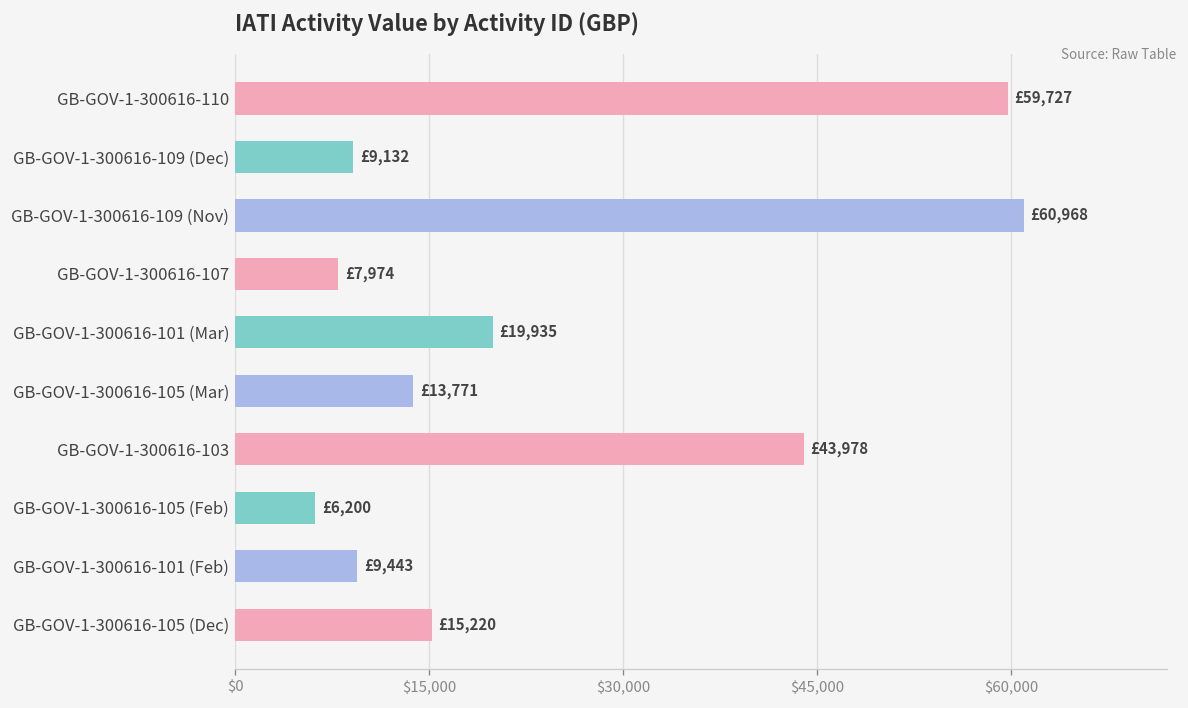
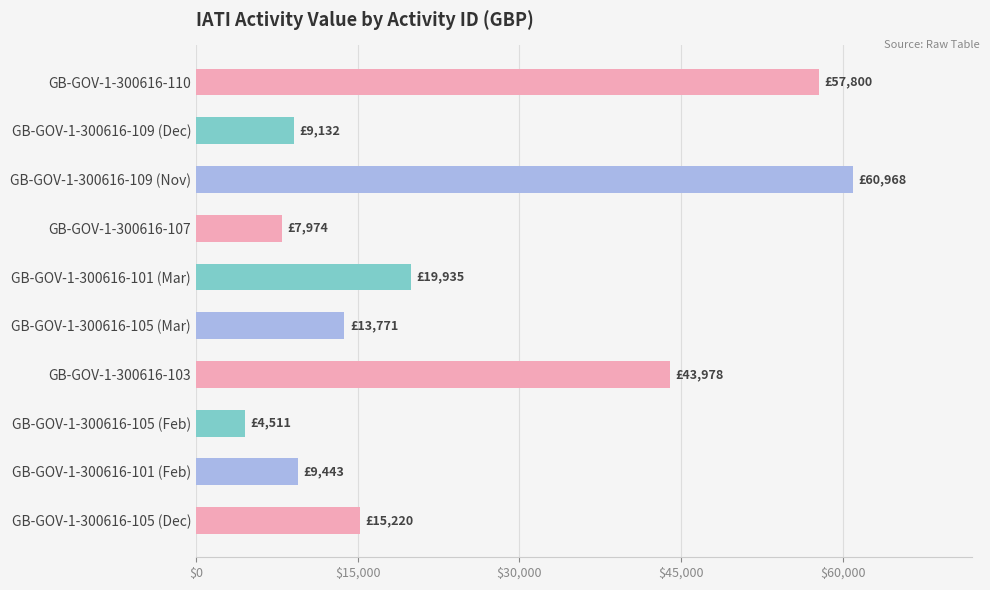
GB-GOV-1-300616-110: £59,727 -> £57,800
GB-GOV-1-300616-105 (Feb): £6,200 -> £4,511
